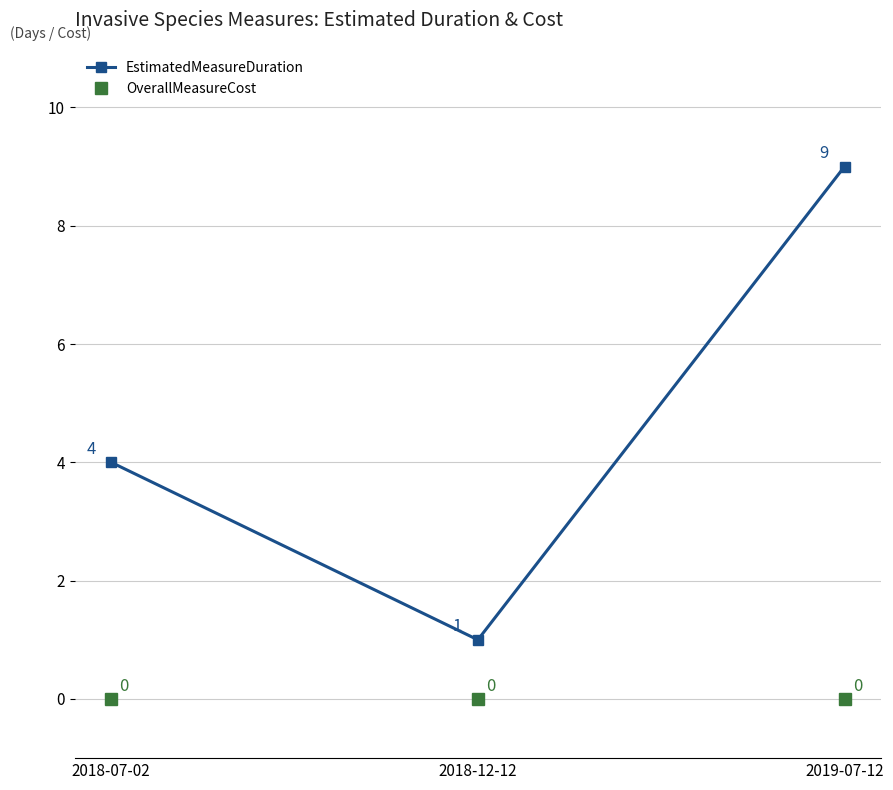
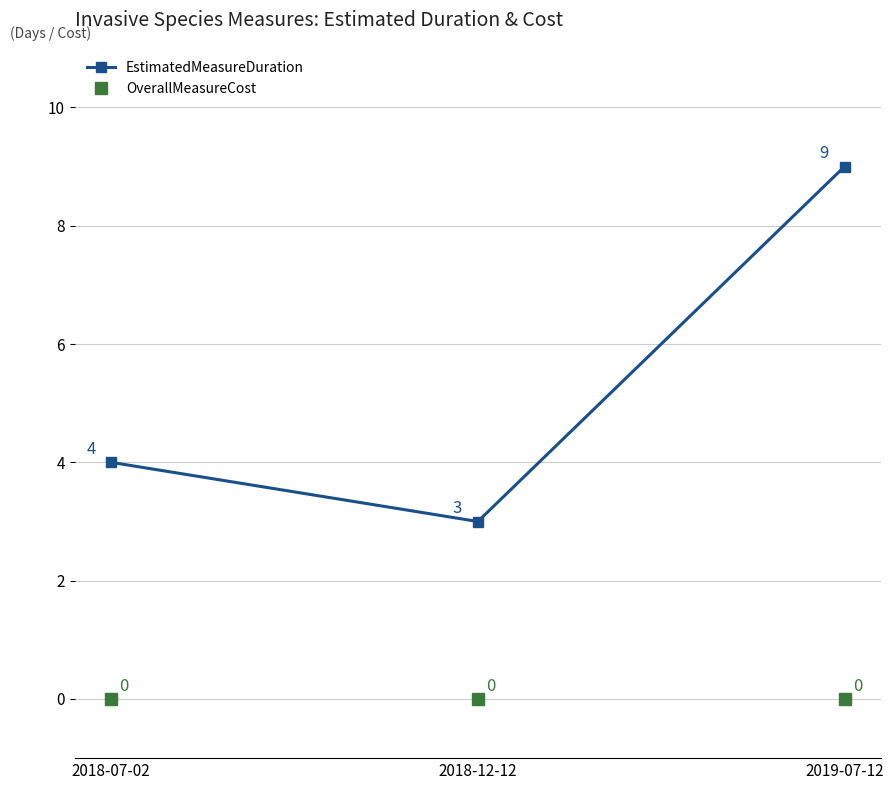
EstimatedMeasureDuration, 2018-12-12: 1 -> 3
